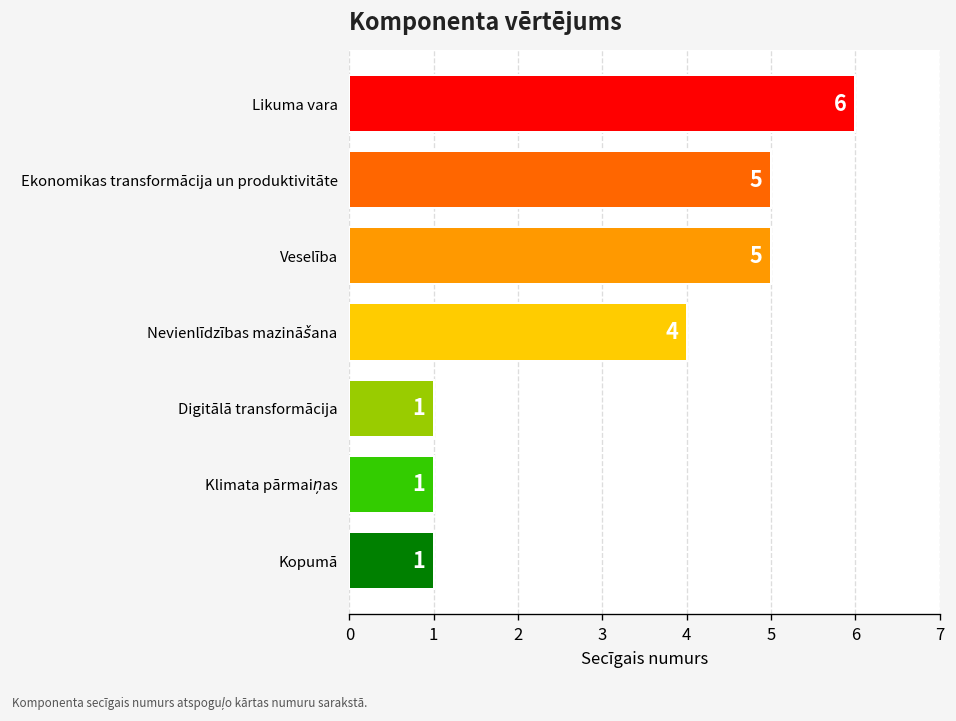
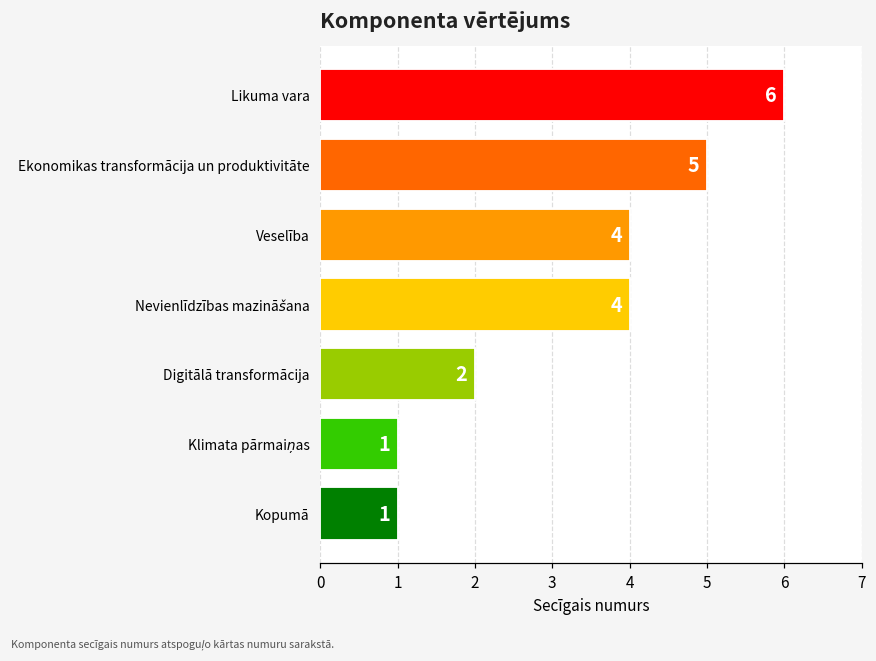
Veselība: 5 -> 4
Digitālā transformācija: 1 -> 2
